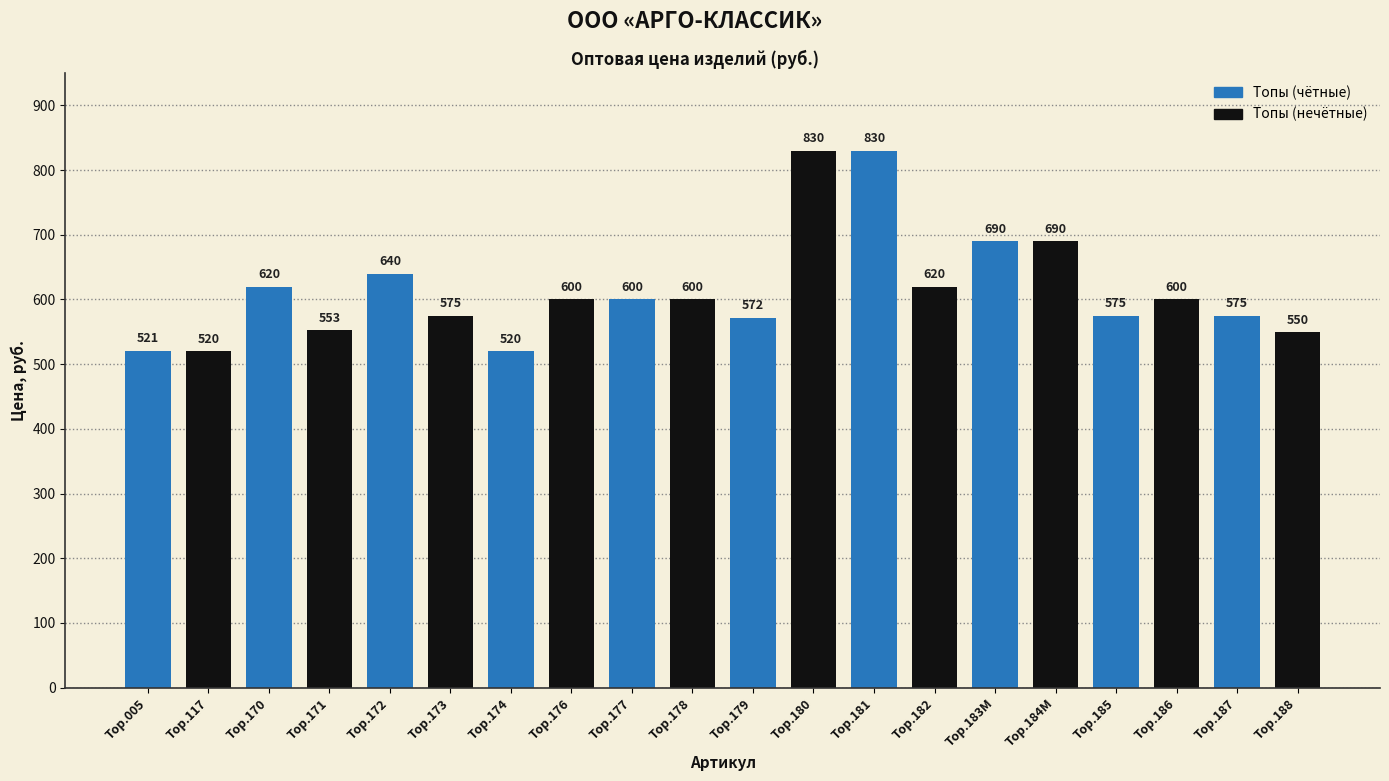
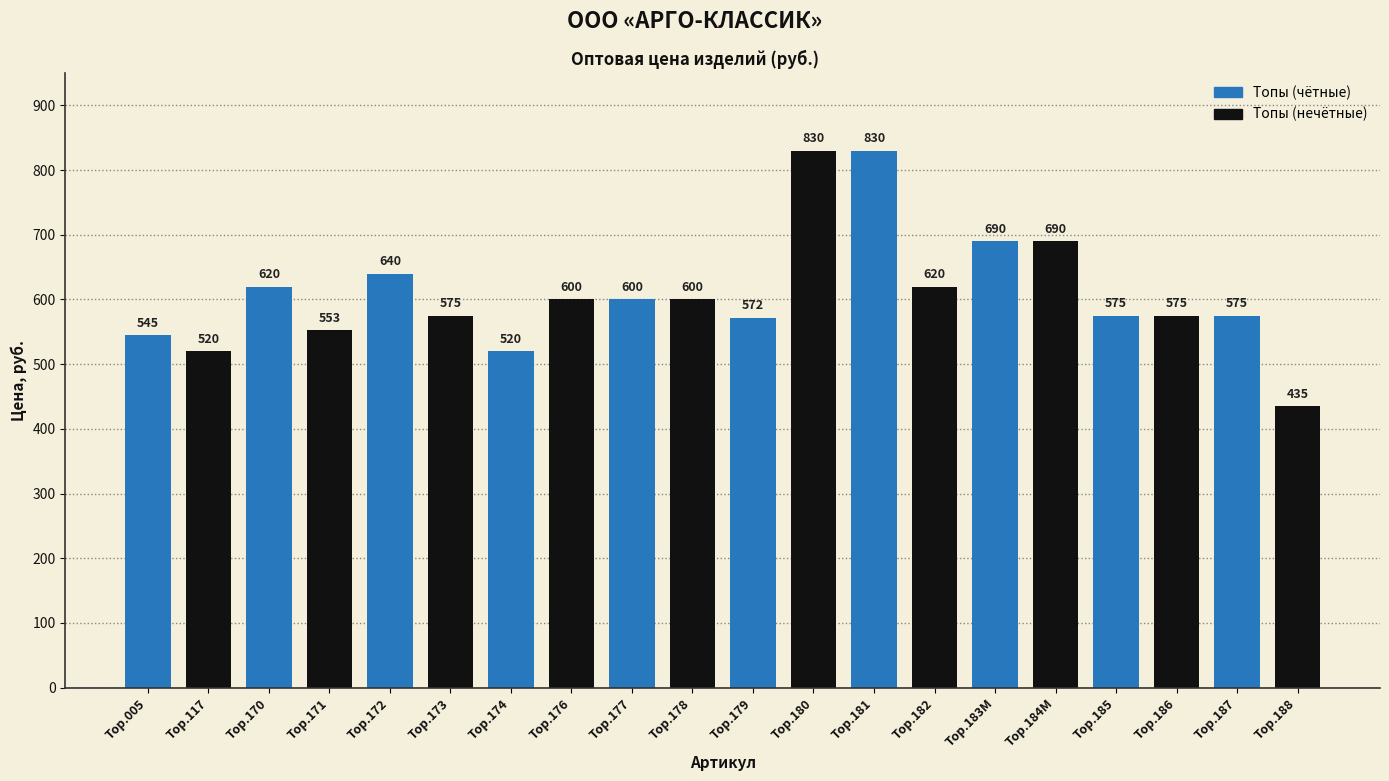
Тор.005: 521 -> 545
Тор.186: 600 -> 575
Тор.188: 550 -> 435
